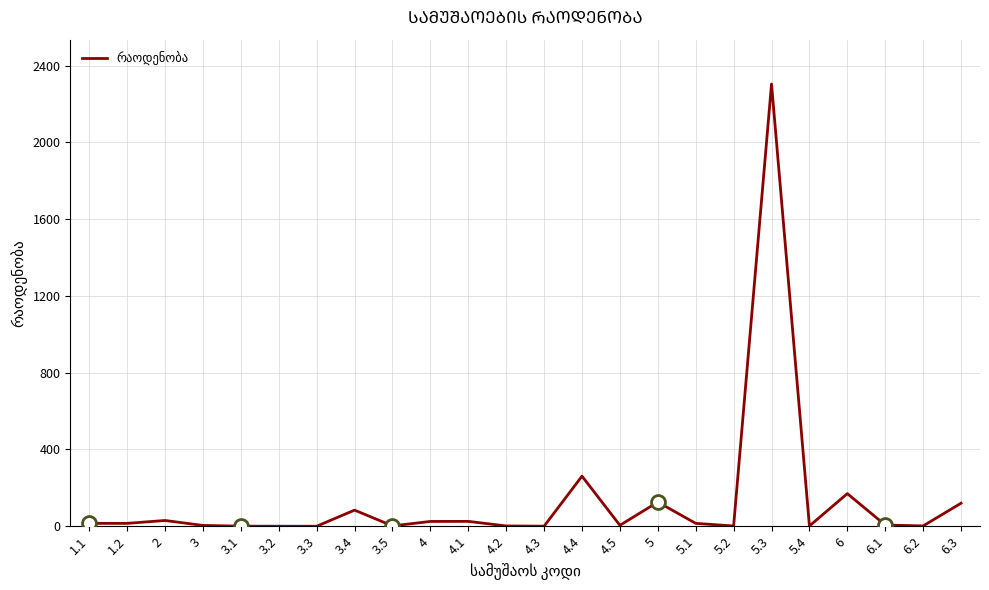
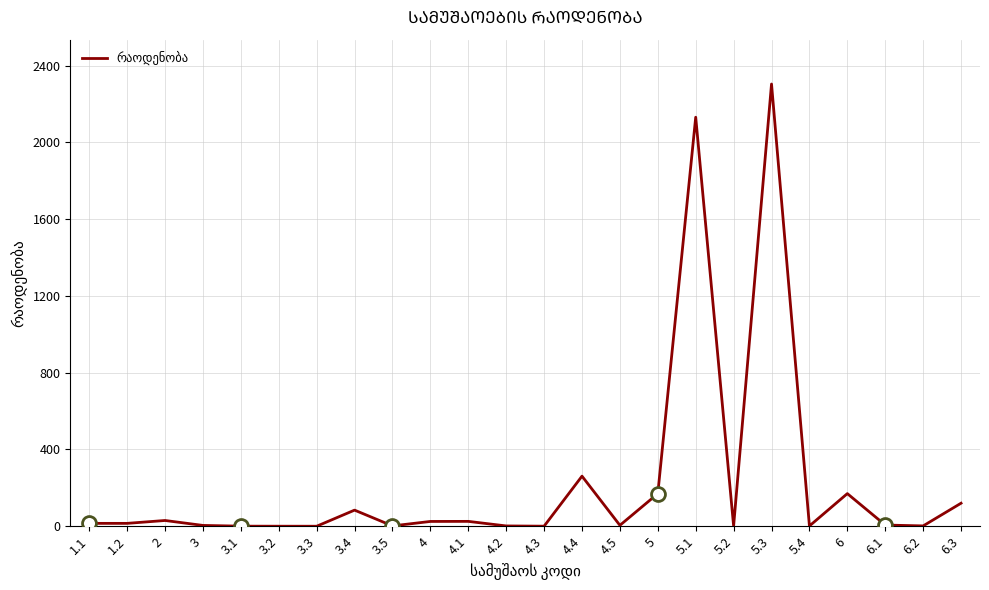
რაოდენობა, 5: 130 -> 170
რაოდენობა, 5.1: 20 -> 2130
